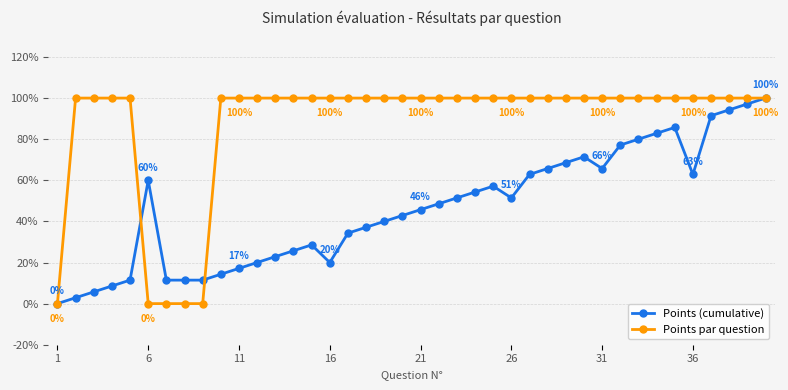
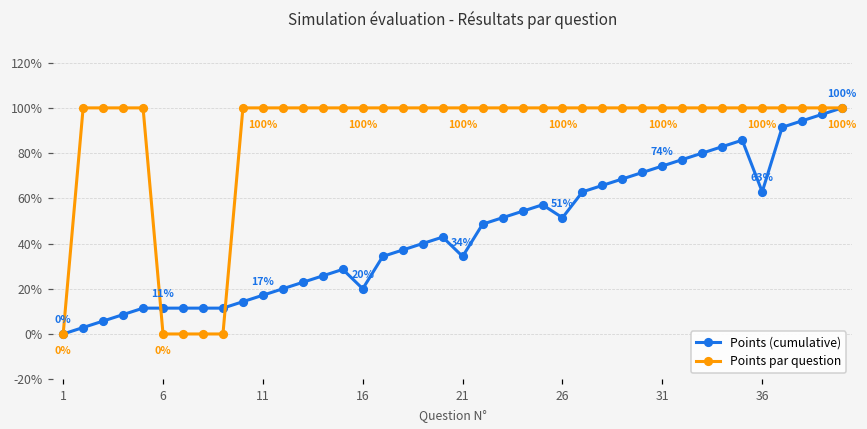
Points (cumulative), 6: 60% -> 11%
Points (cumulative), 21: 46% -> 34%
Points (cumulative), 31: 66% -> 74%
